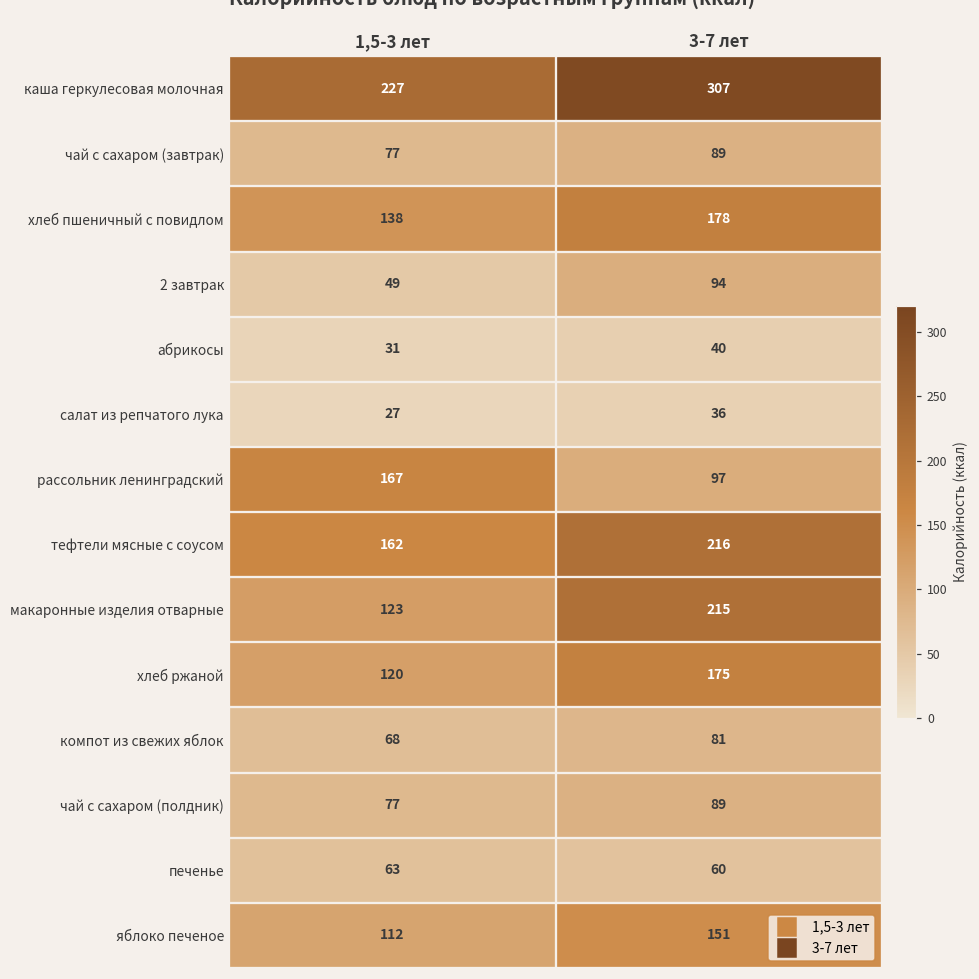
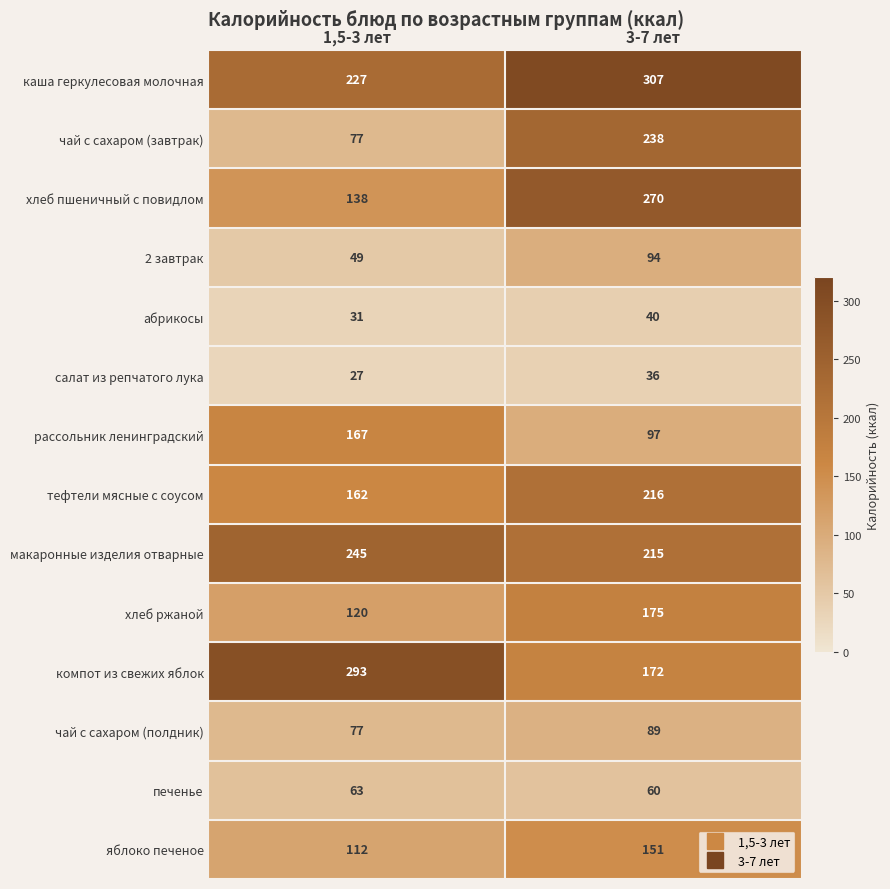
чай с сахаром (завтрак), 3-7 лет: 89 -> 238
хлеб пшеничный с повидлом, 3-7 лет: 178 -> 270
макаронные изделия отварные, 1,5-3 лет: 123 -> 245
компот из свежих яблок, 1,5-3 лет: 68 -> 293
компот из свежих яблок, 3-7 лет: 81 -> 172
